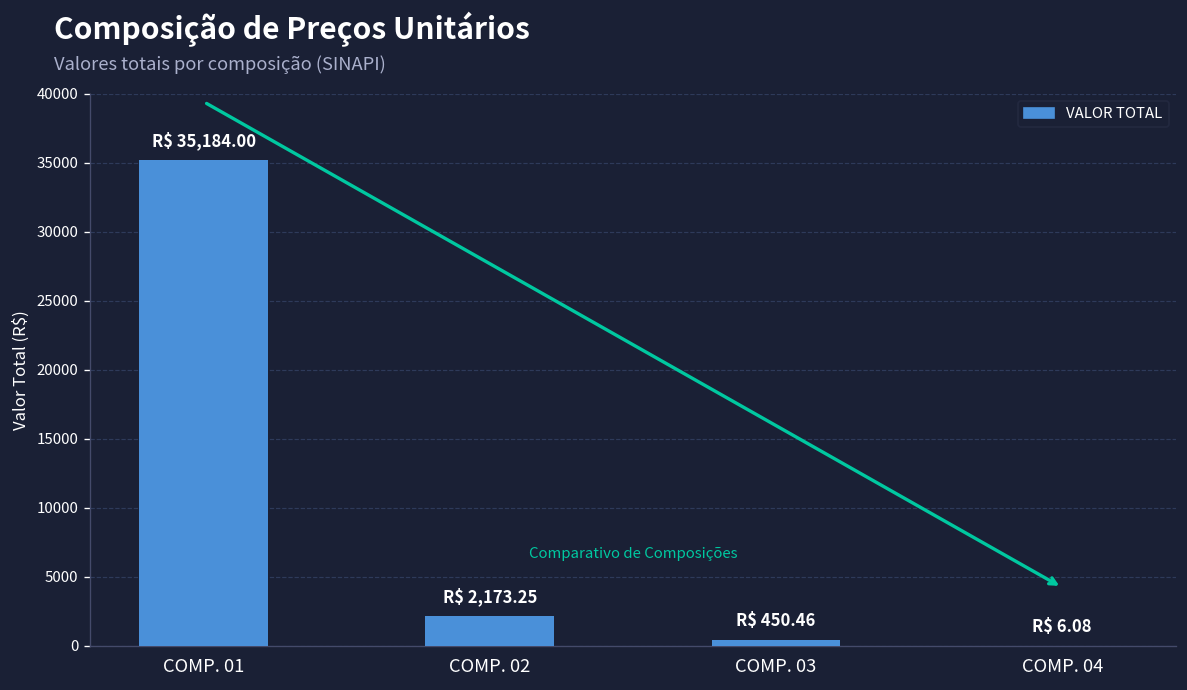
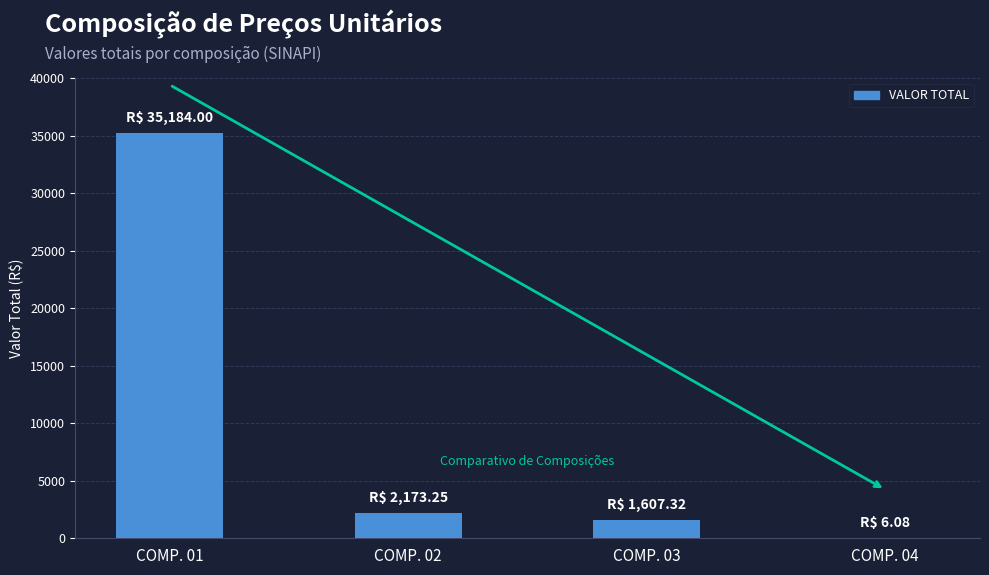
COMP. 03: 450.46 -> 1,607.32
